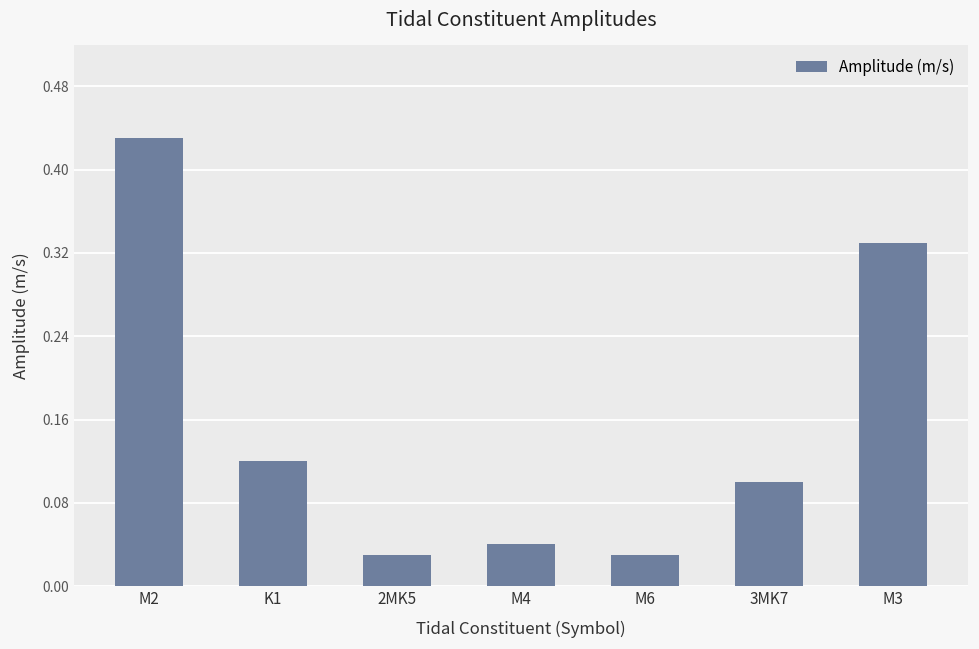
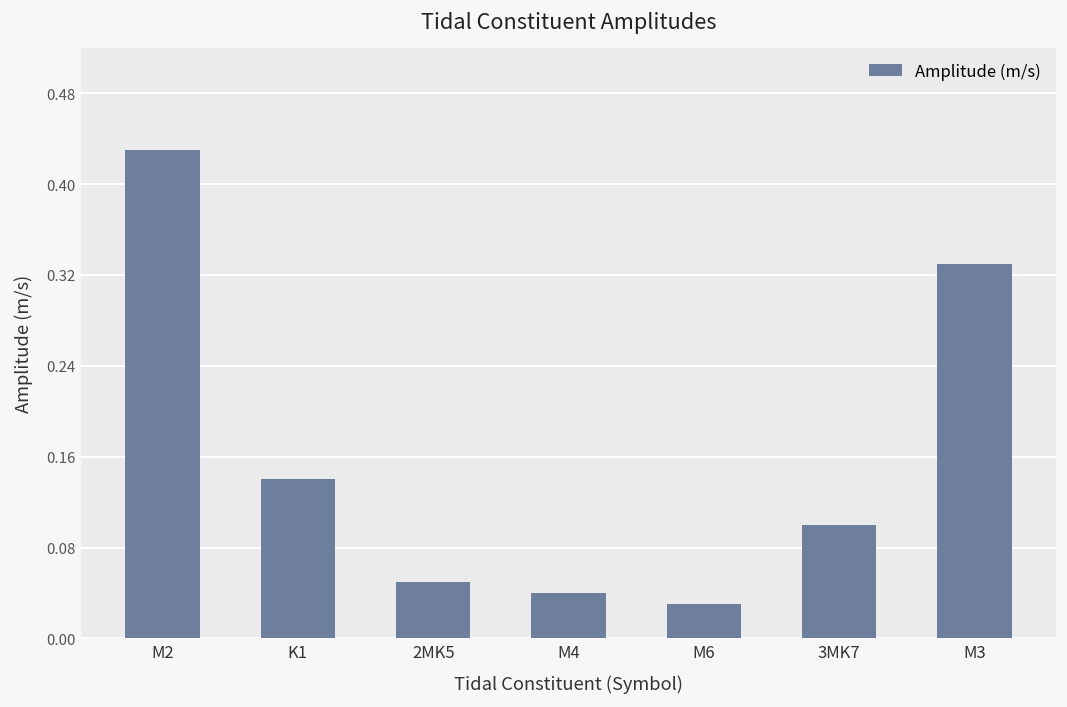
K1: 0.12 -> 0.14
2MK5: 0.03 -> 0.05
